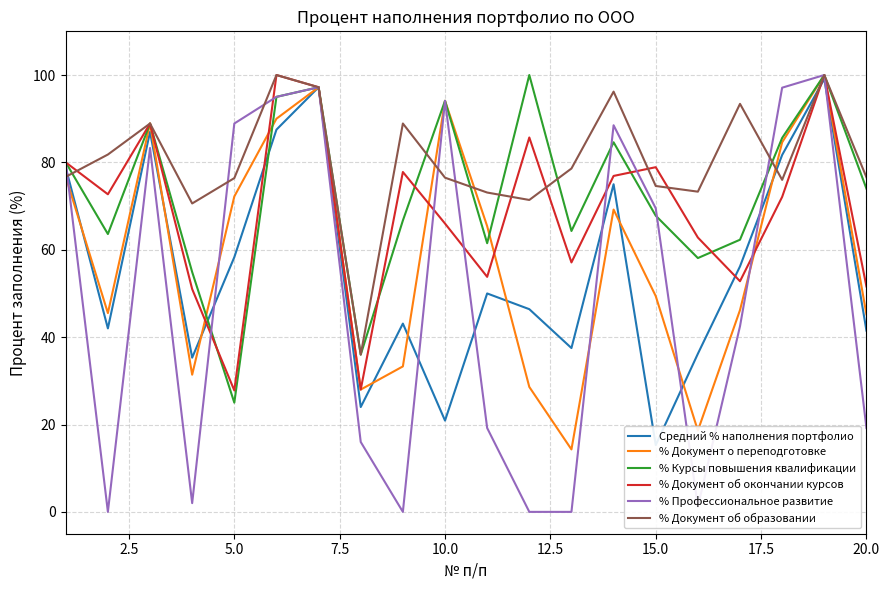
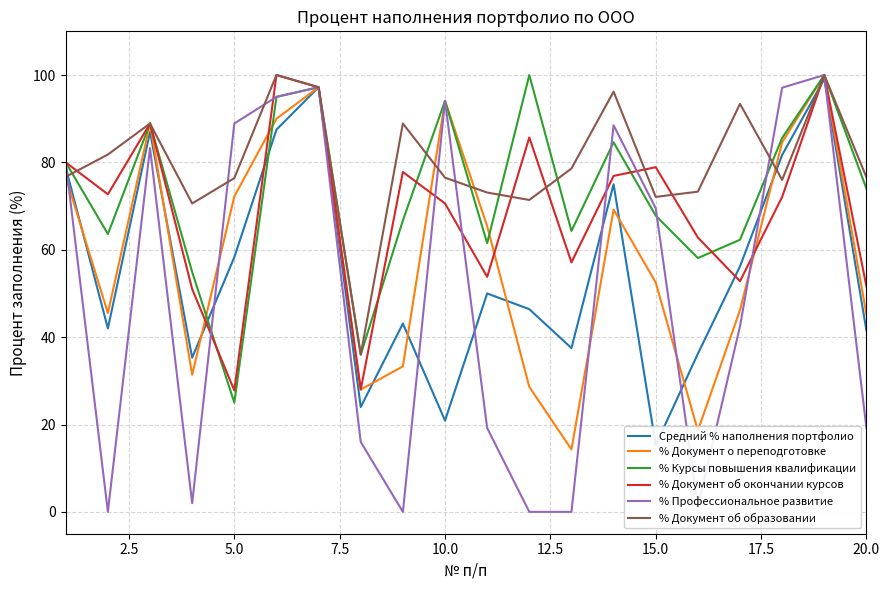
% Документ об окончании курсов, 10.0: 66 -> 71
% Документ о переподготовке, 15.0: 49 -> 53
% Документ об образовании, 15.0: 75 -> 72
